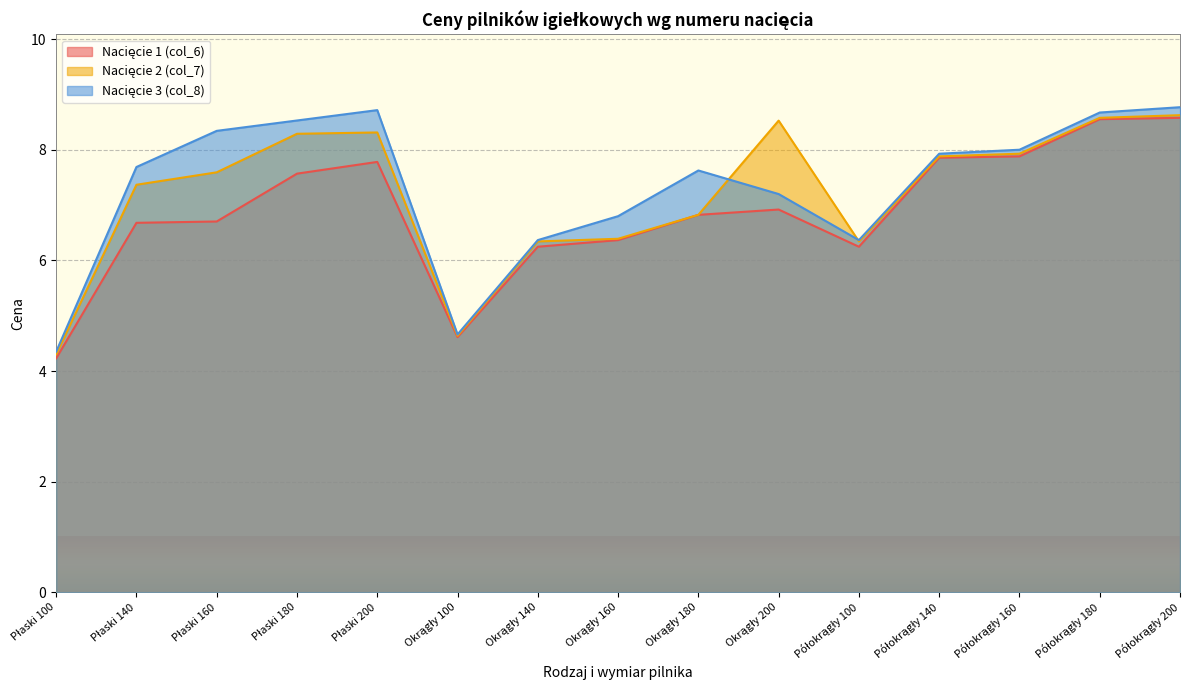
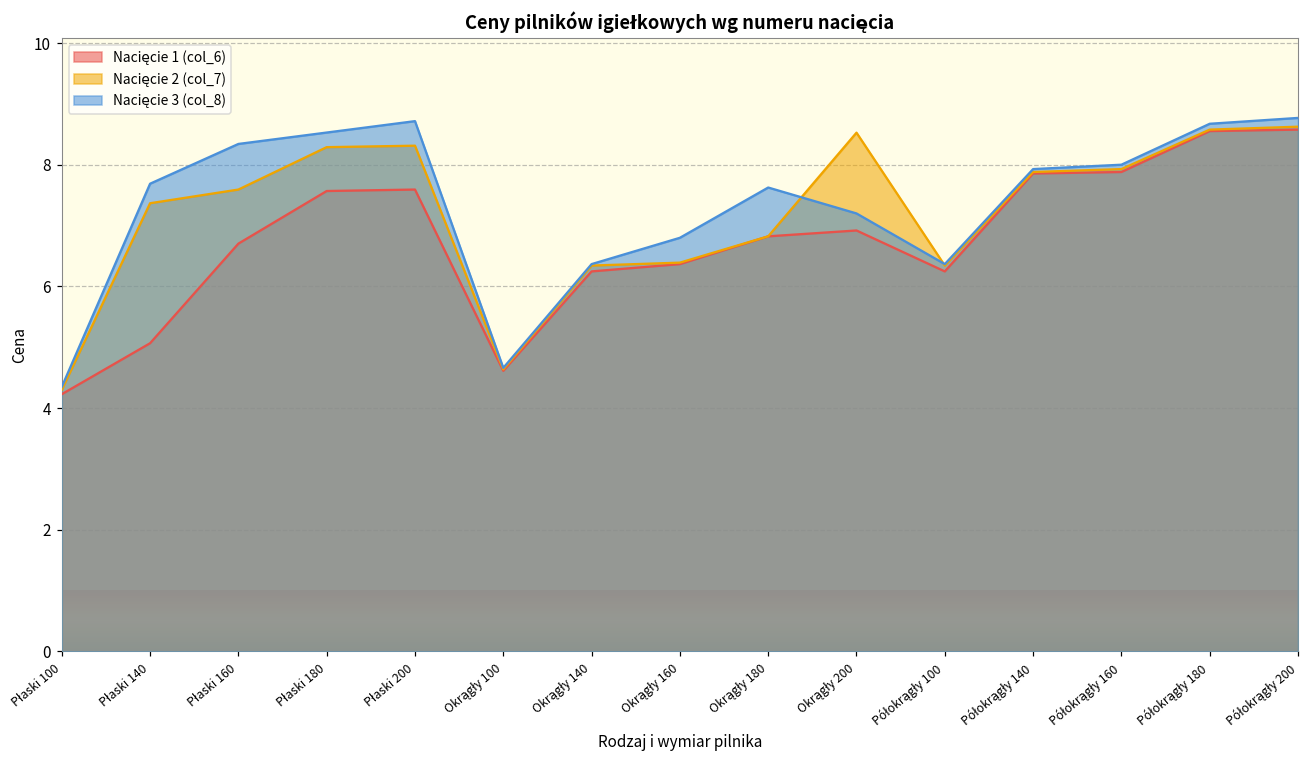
Nacięcie 1 (col_6), Płaski 140: 6.7 -> 5.1
Nacięcie 1 (col_6), Płaski 200: 7.8 -> 7.6
